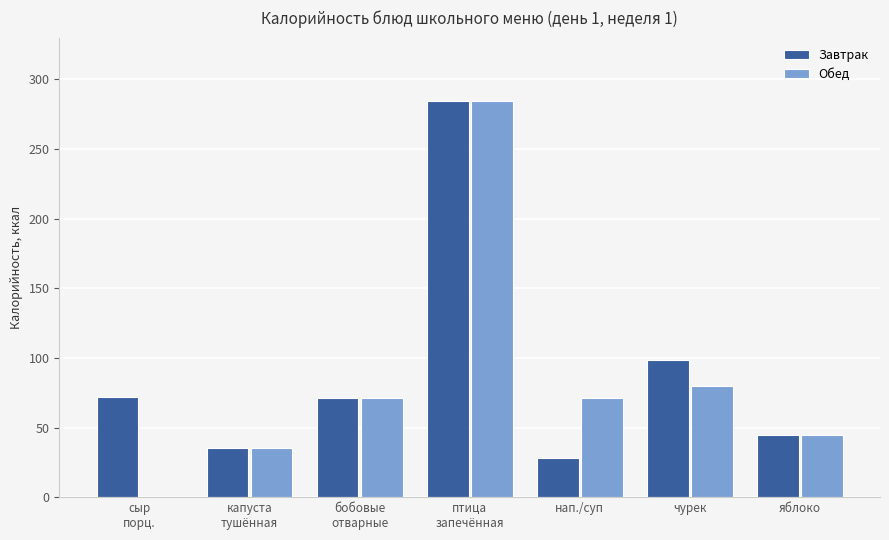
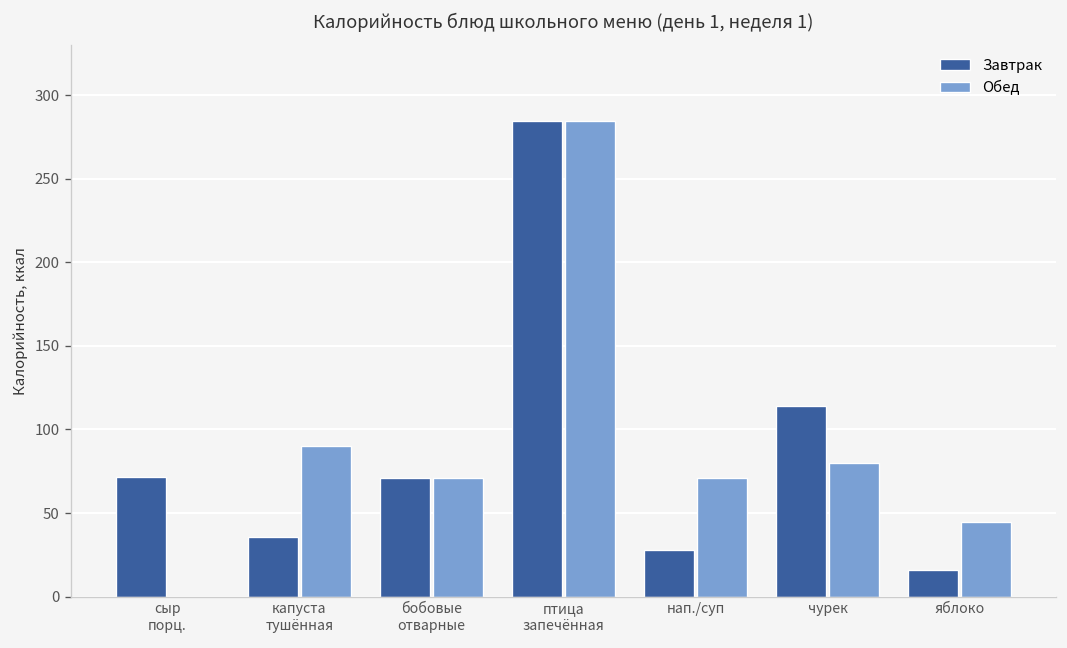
Обед, капуста тушённая: 36 -> 90
Завтрак, чурек: 98 -> 114
Завтрак, яблоко: 44 -> 16
